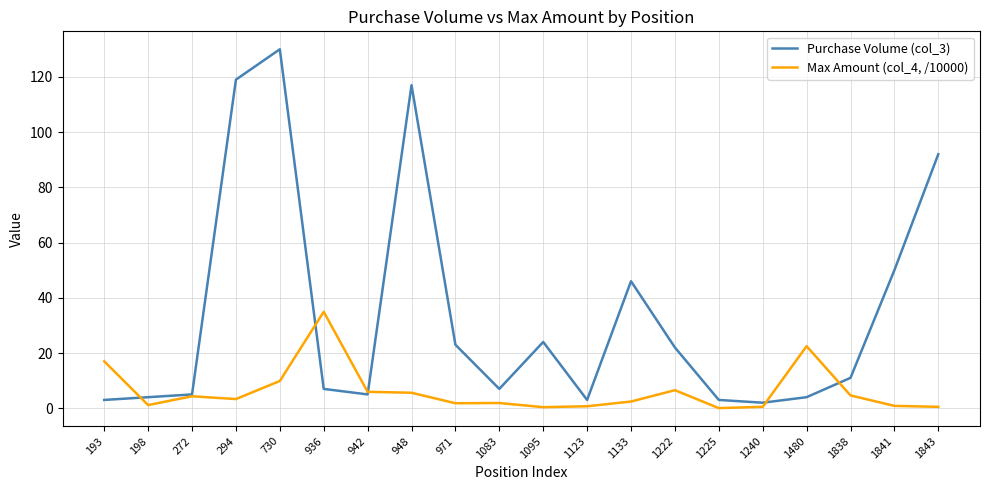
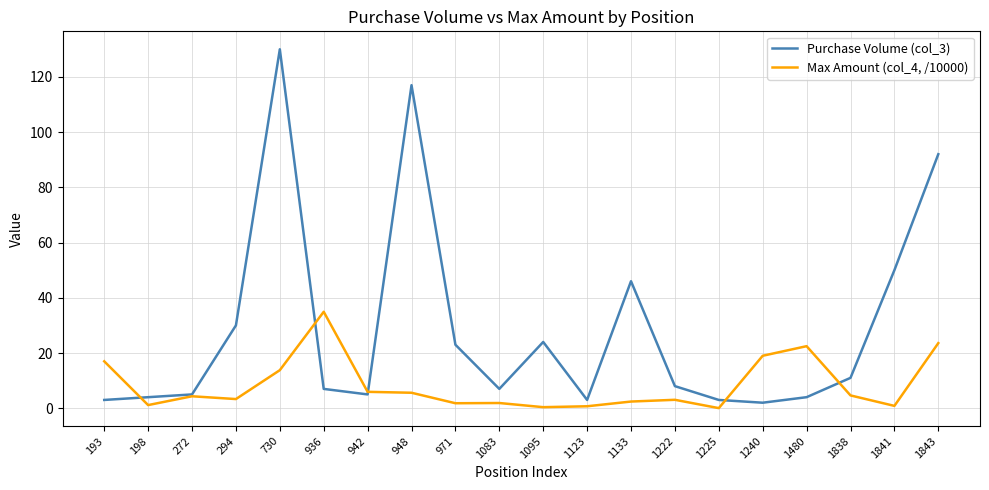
Purchase Volume (col_3), 294: 119 -> 30
Max Amount (col_4, /10000), 730: 10 -> 14
Purchase Volume (col_3), 1222: 22 -> 8
Max Amount (col_4, /10000), 1222: 7 -> 3
Max Amount (col_4, /10000), 1240: 1 -> 19
Max Amount (col_4, /10000), 1843: 1 -> 24
